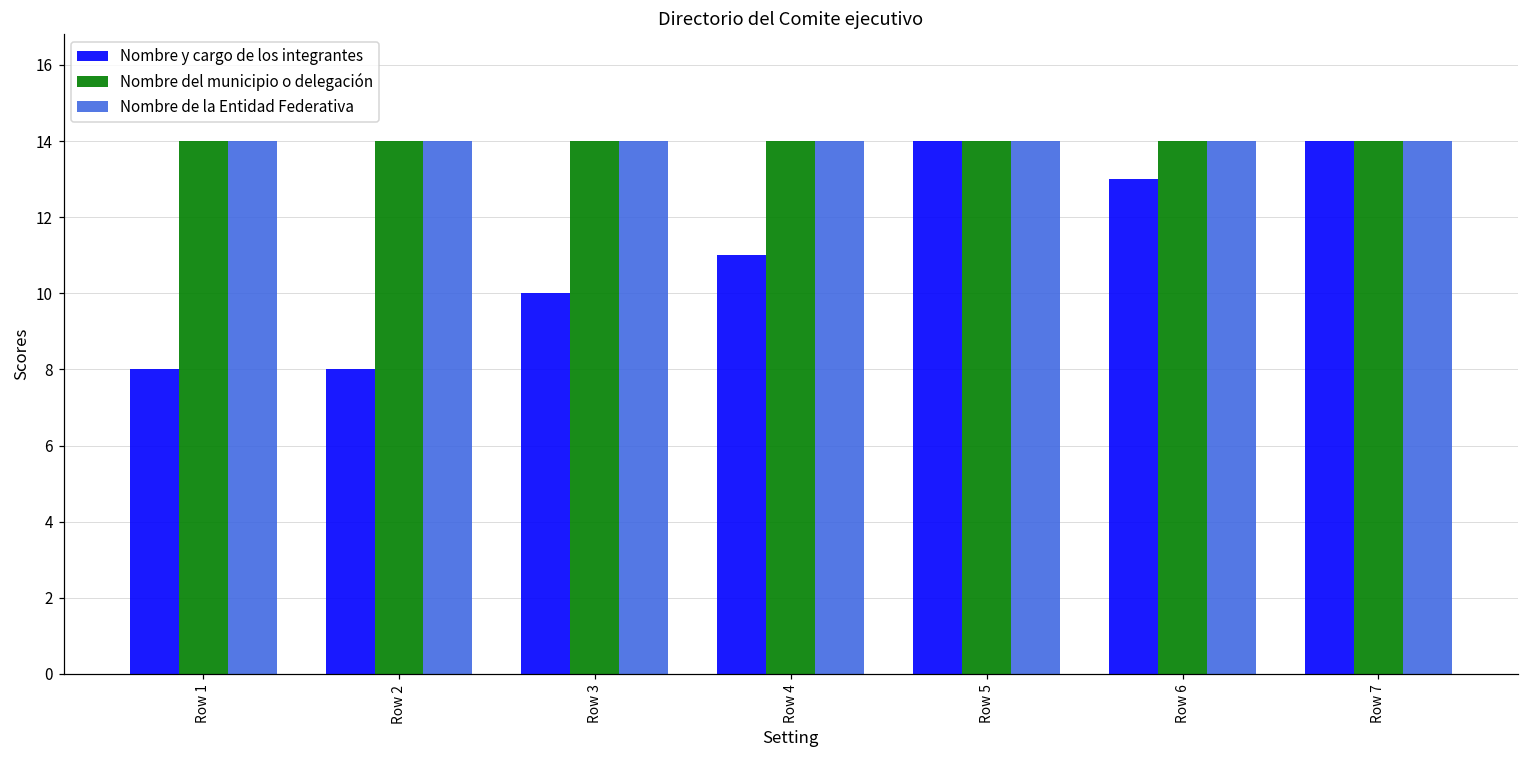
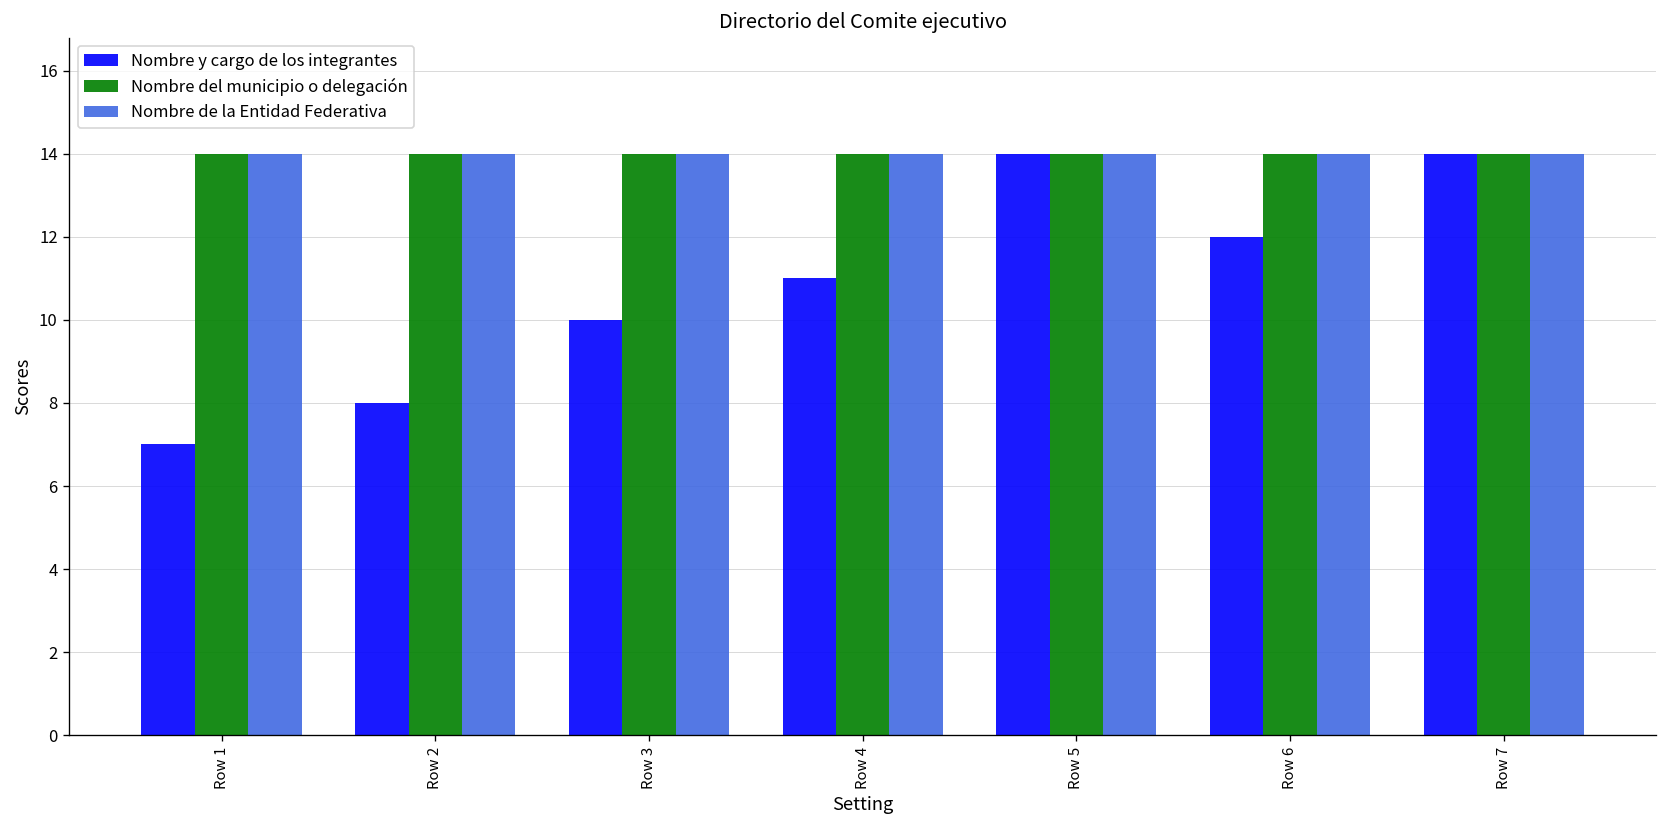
Nombre y cargo de los integrantes, Row 1: 8 -> 7
Nombre y cargo de los integrantes, Row 6: 13 -> 12
